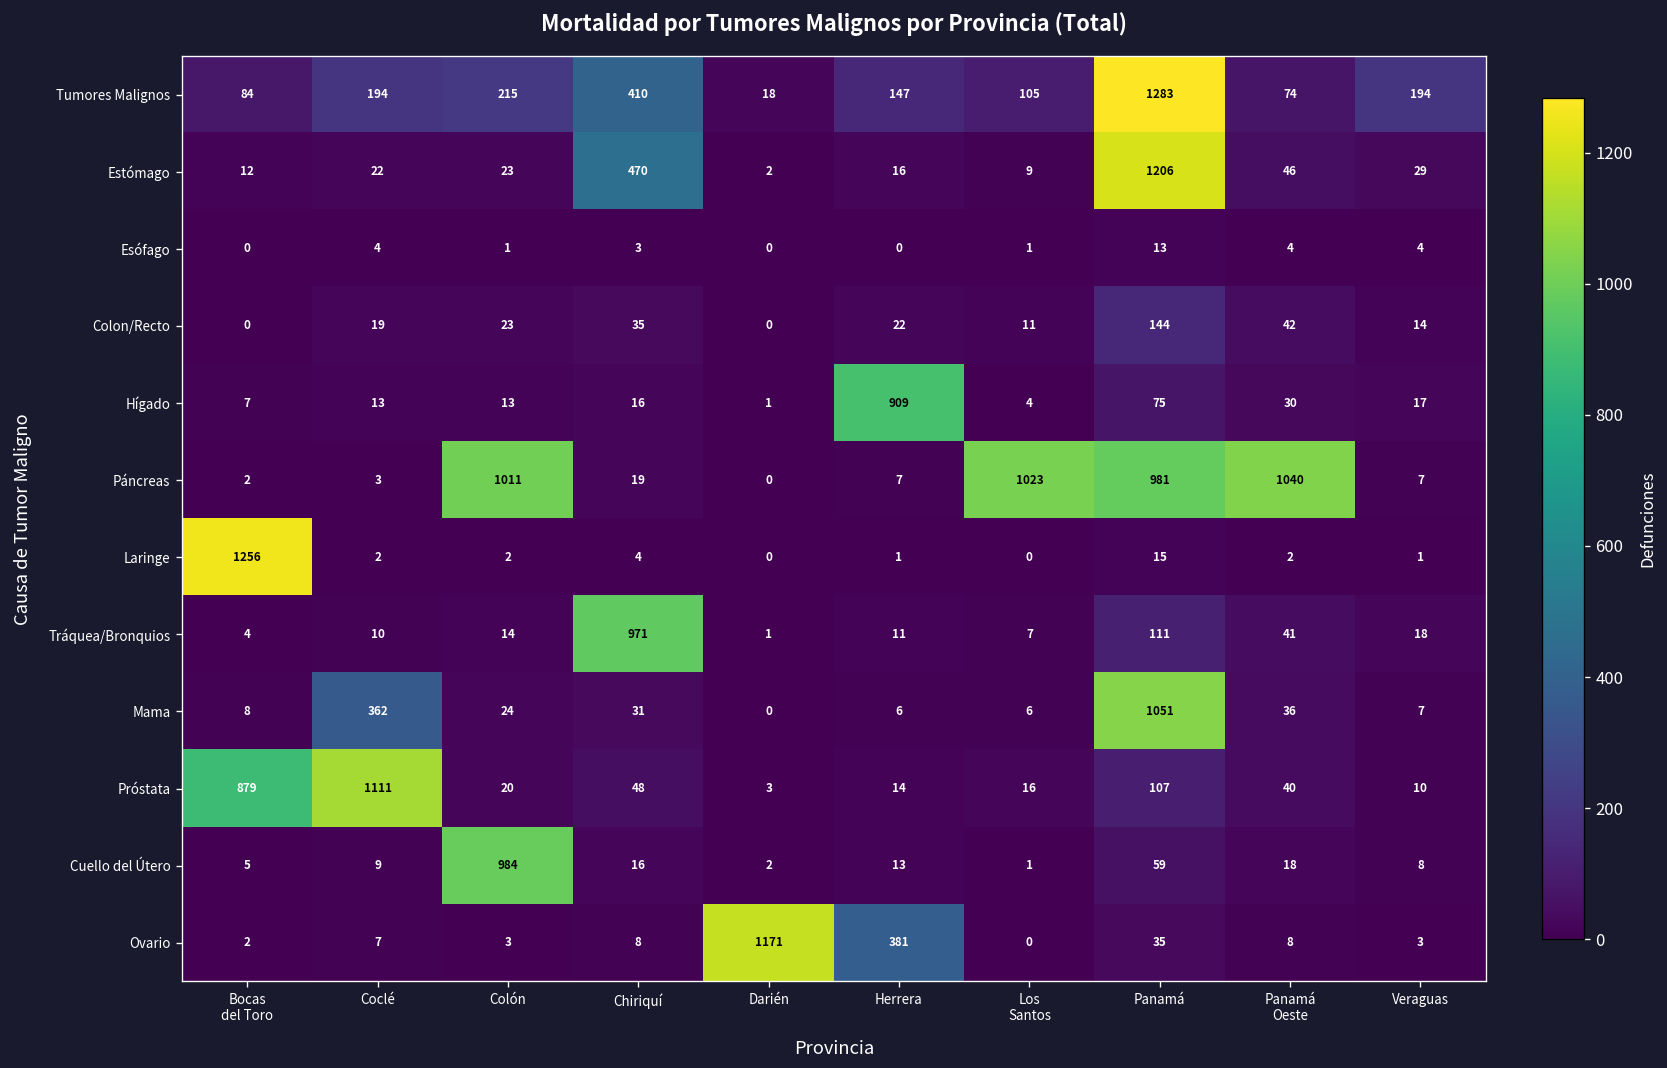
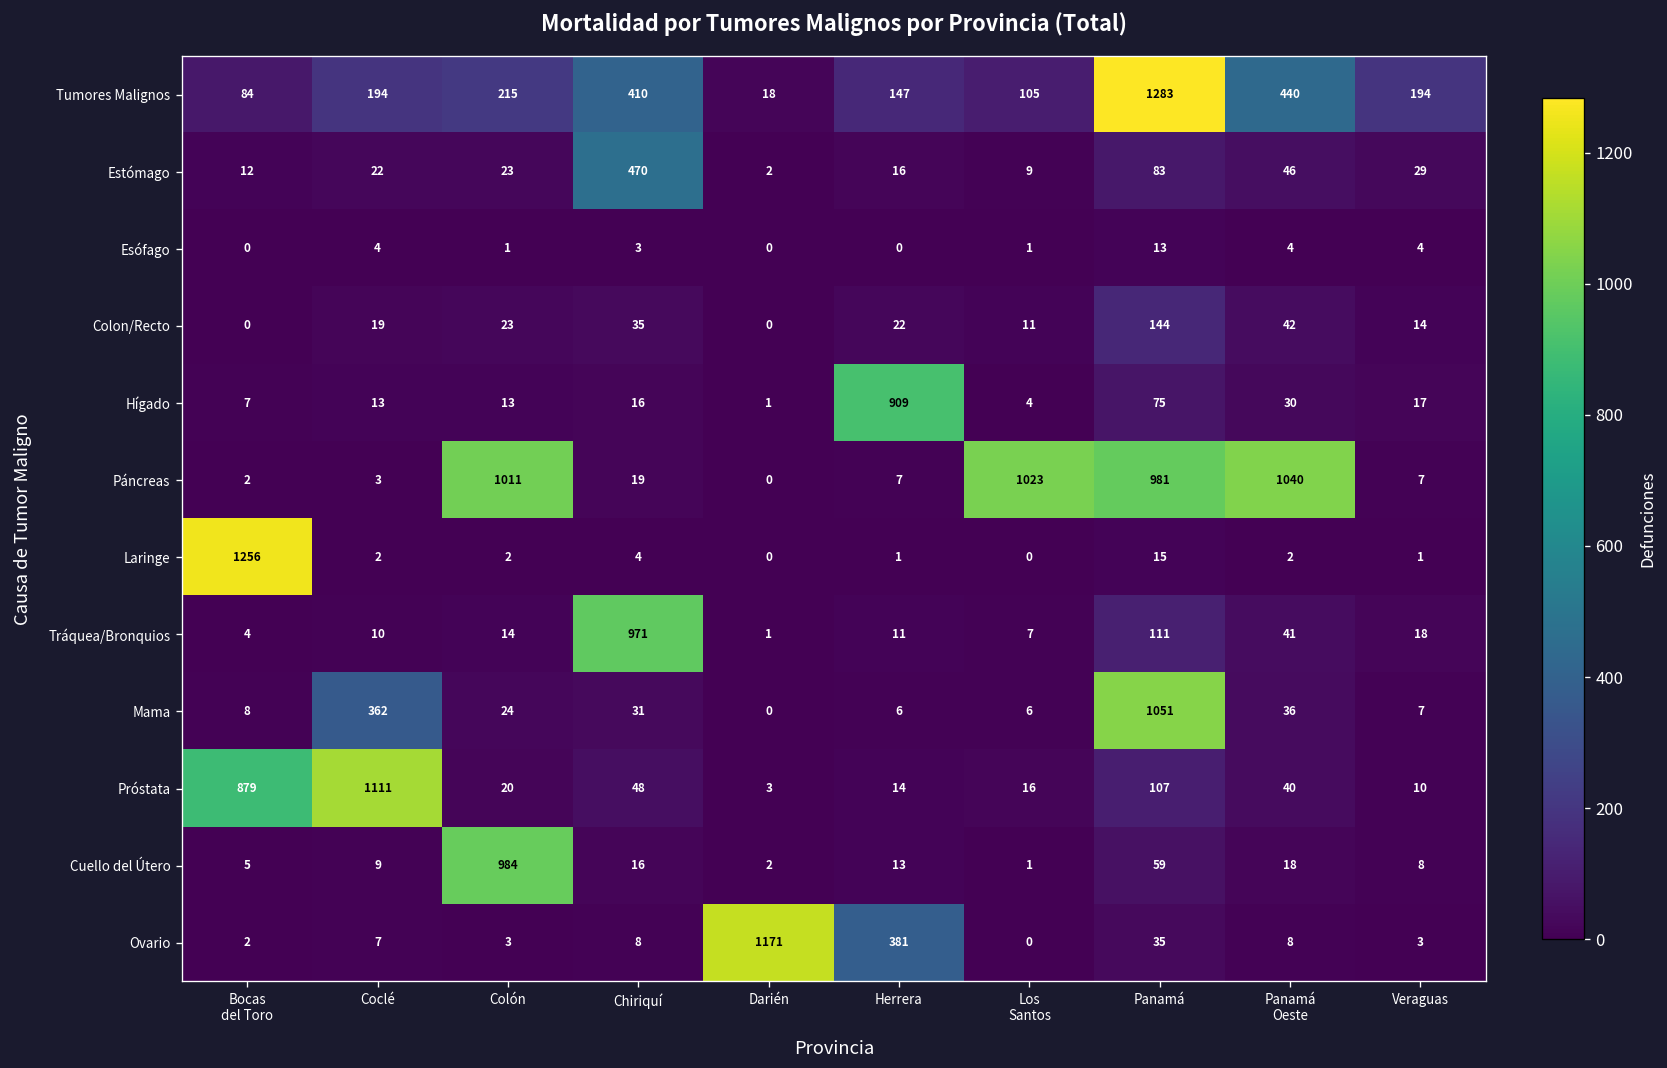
Tumores Malignos, Panamá Oeste: 74 -> 440
Estómago, Panamá: 1206 -> 83
